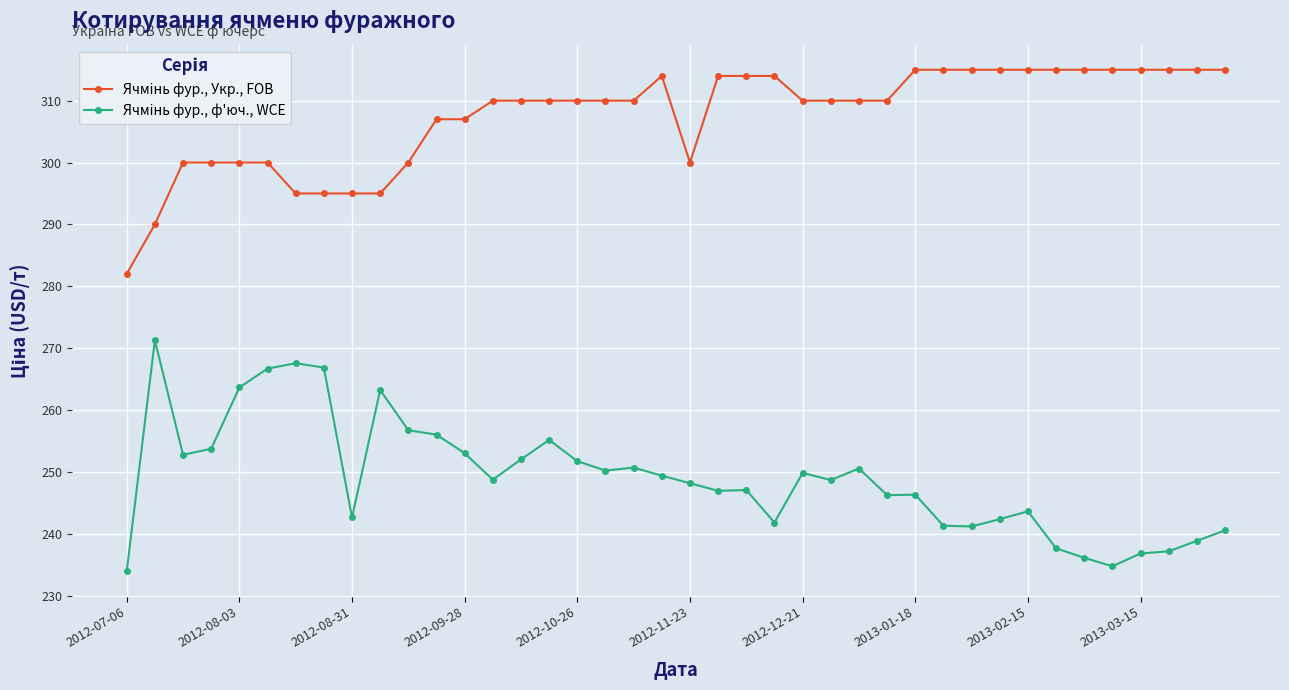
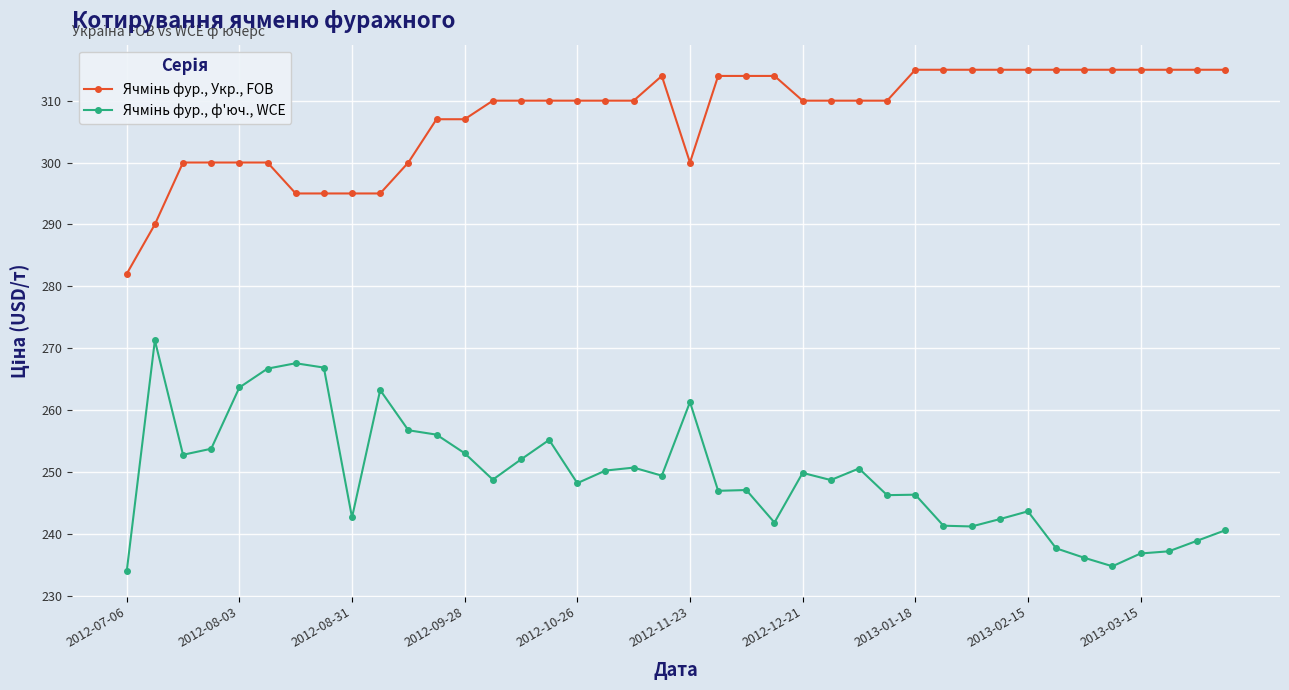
Ячмінь фур., ф'юч., WCE, 2012-10-26: 252 -> 248
Ячмінь фур., ф'юч., WCE, 2012-11-23: 248 -> 261
